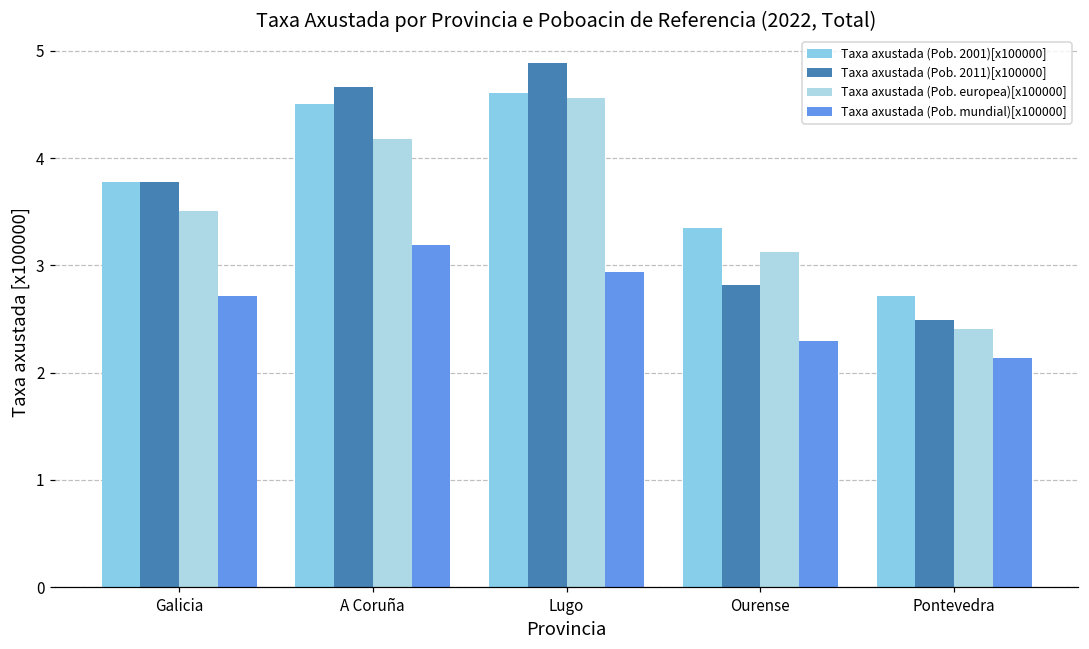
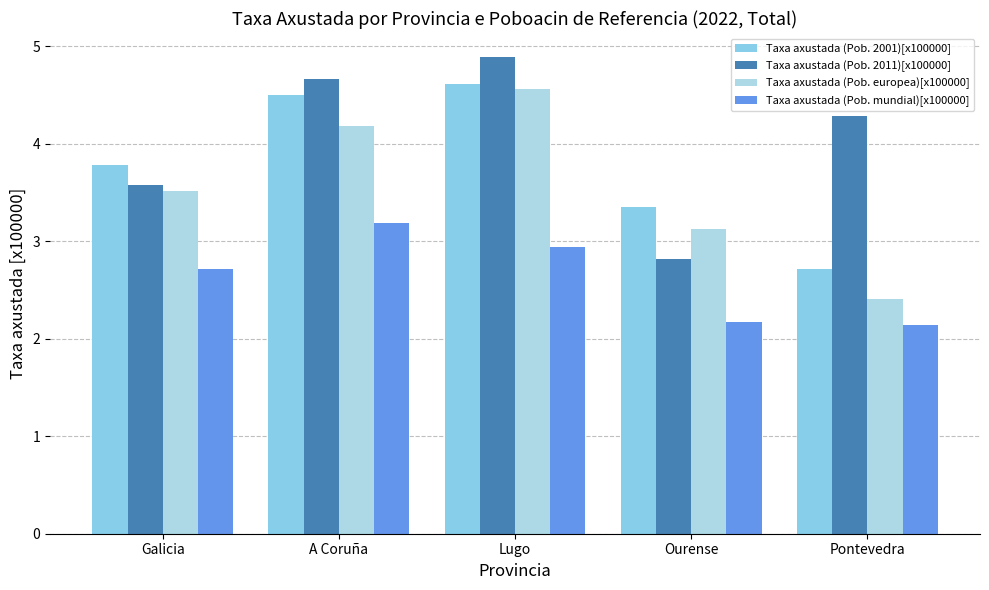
Taxa axustada (Pob. 2011)[x100000], Galicia: 3.8 -> 3.6
Taxa axustada (Pob. mundial)[x100000], Ourense: 2.3 -> 2.2
Taxa axustada (Pob. 2011)[x100000], Pontevedra: 2.5 -> 4.3
